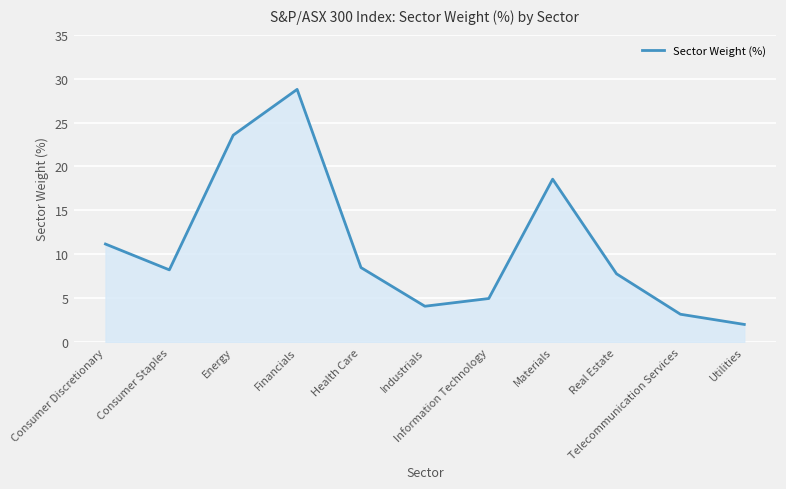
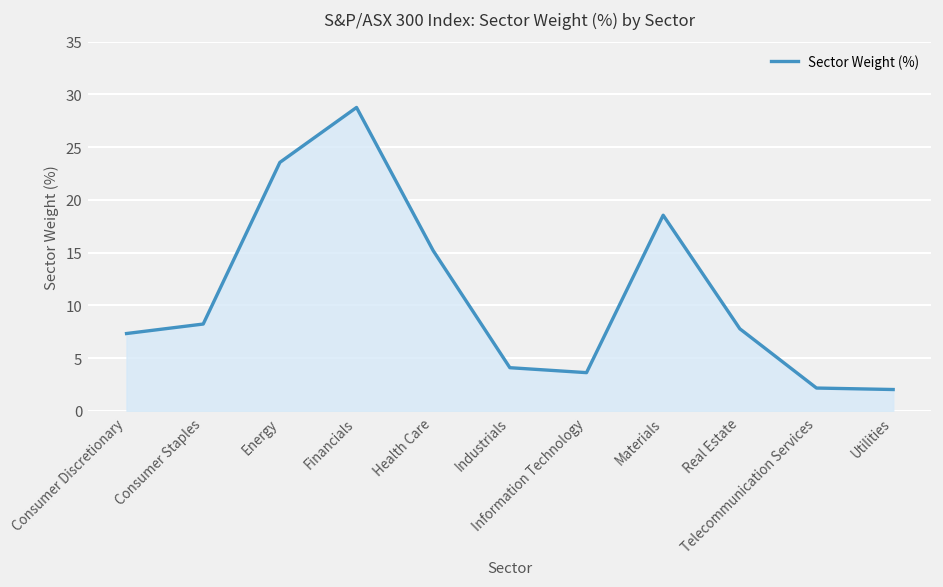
Consumer Discretionary: 11 -> 7
Health Care: 8 -> 15
Information Technology: 5 -> 4
Telecommunication Services: 3 -> 2
